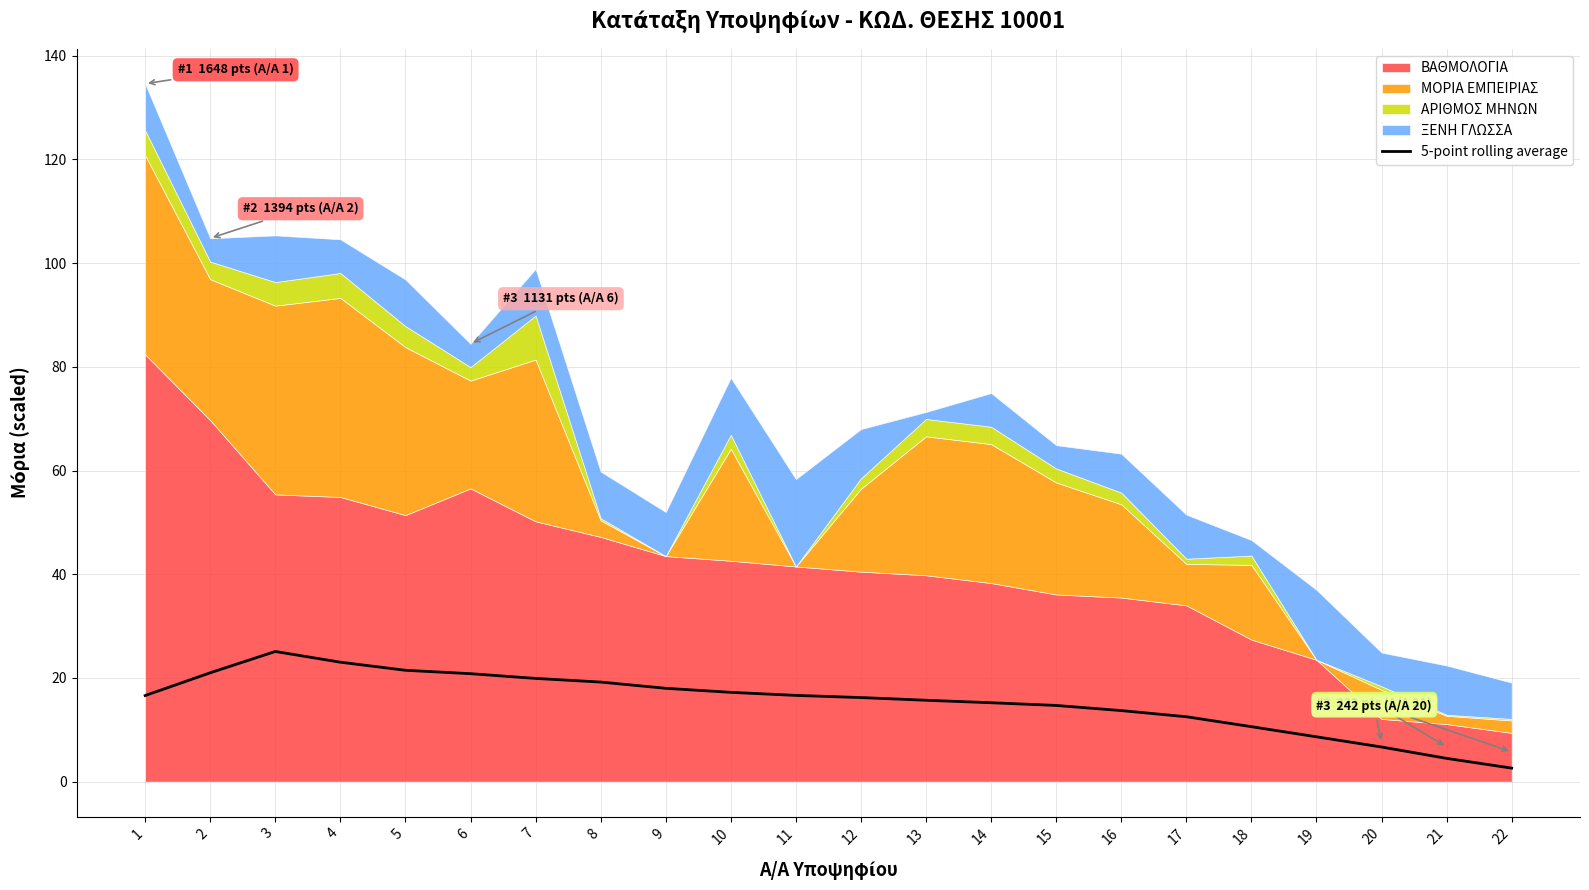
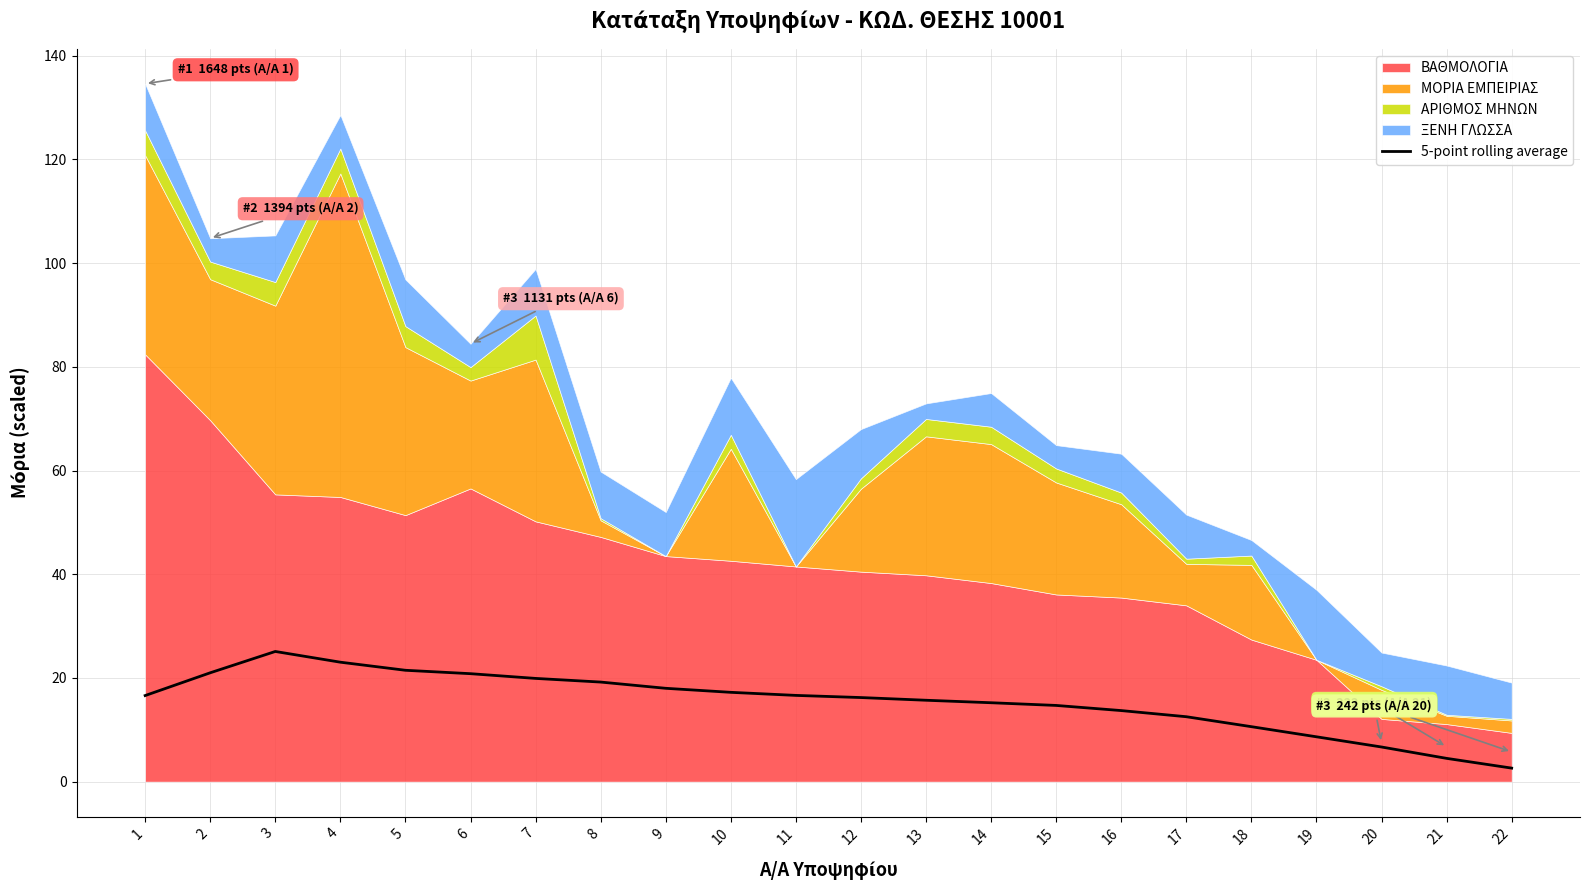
ΜΟΡΙΑ ΕΜΠΕΙΡΙΑΣ, 4: 38 -> 62
ΞΕΝΗ ΓΛΩΣΣΑ, 13: 1 -> 3
